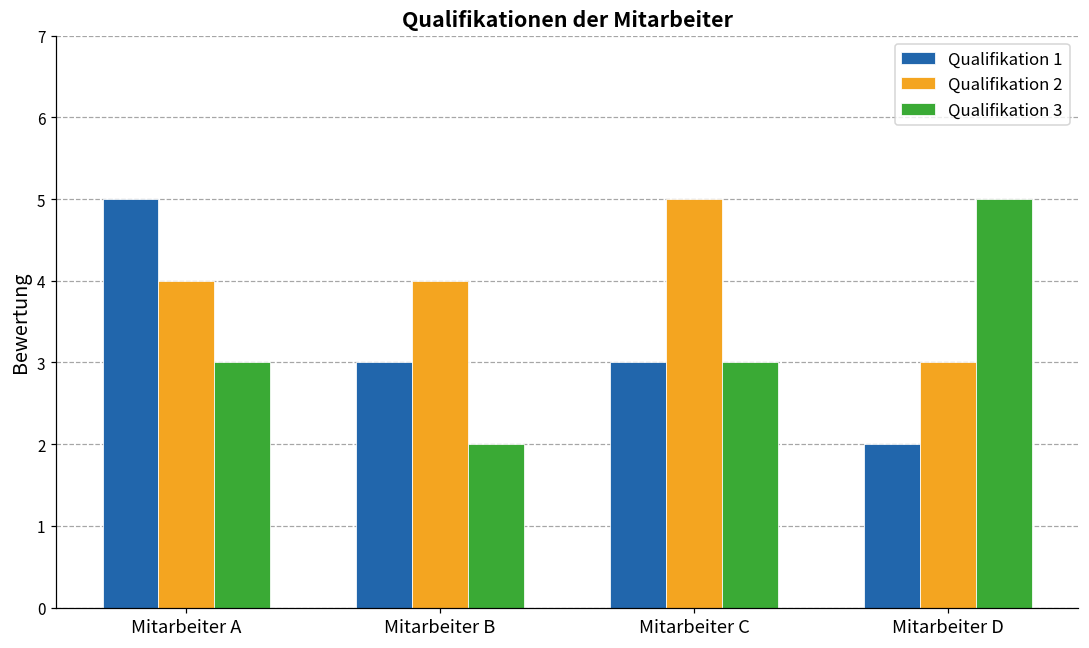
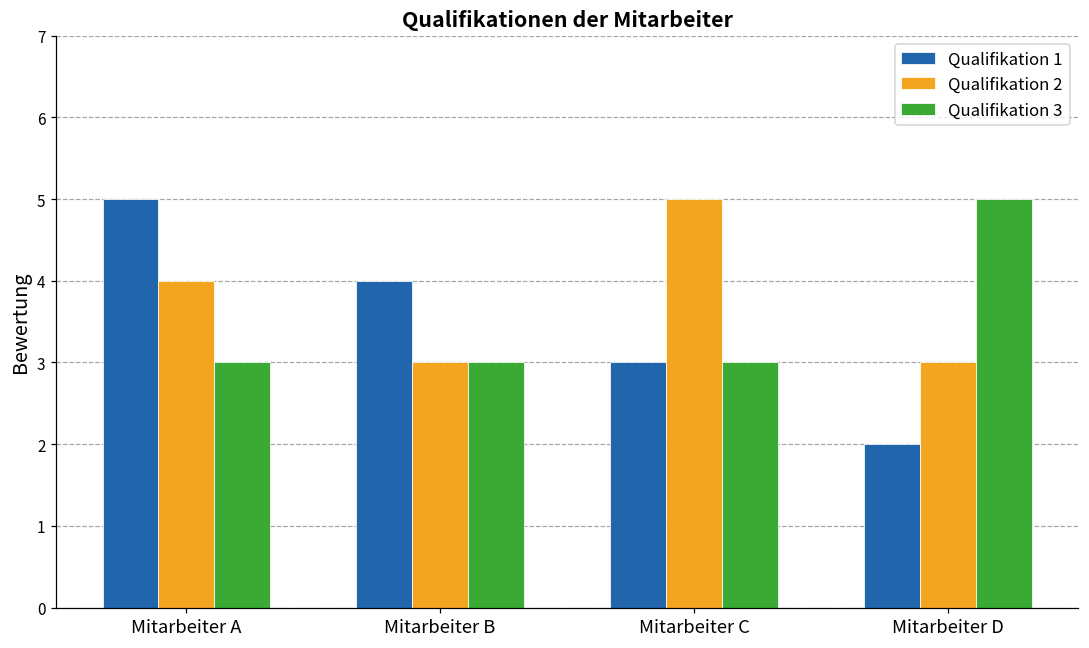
Qualifikation 1, Mitarbeiter B: 3 -> 4
Qualifikation 2, Mitarbeiter B: 4 -> 3
Qualifikation 3, Mitarbeiter B: 2 -> 3
